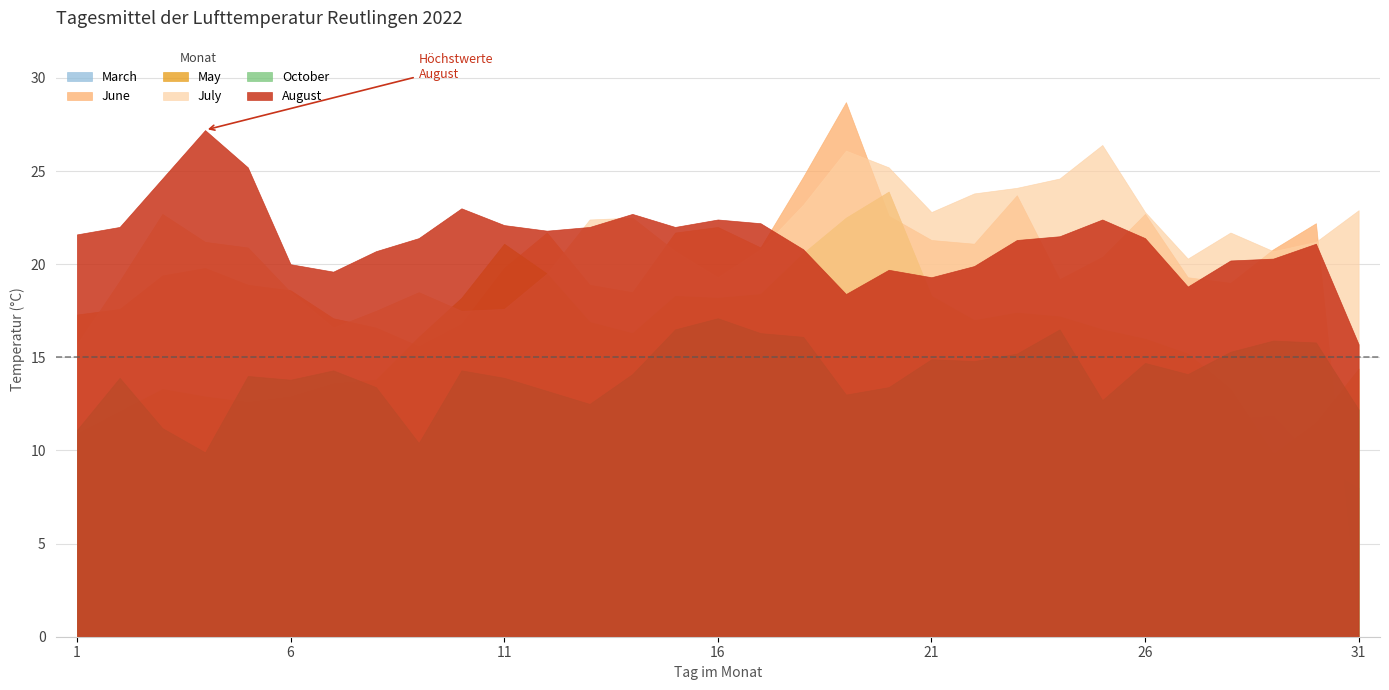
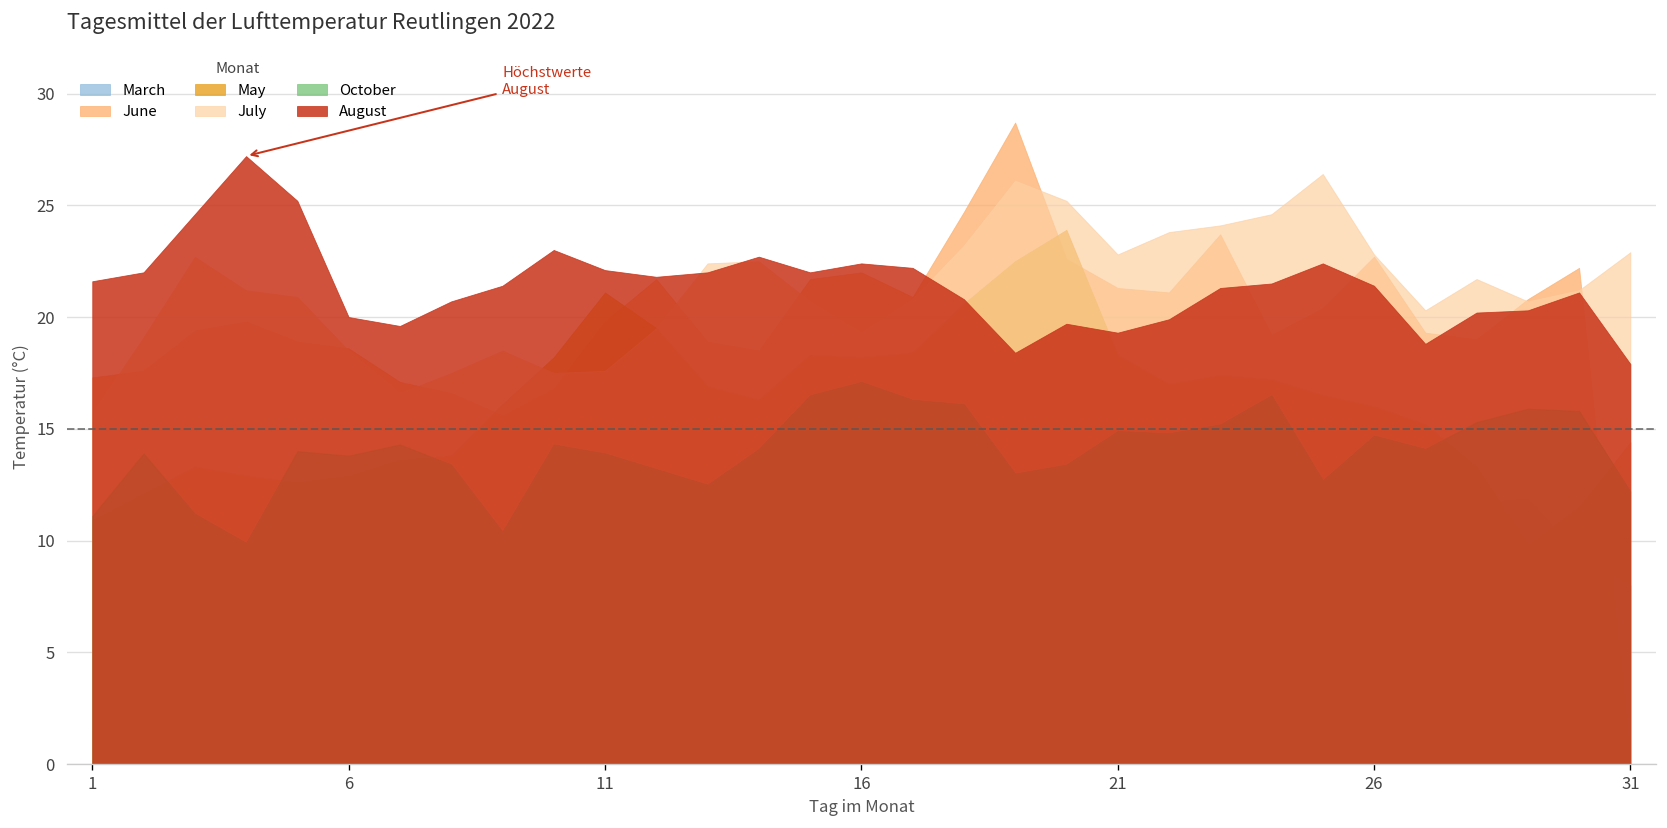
August, 31: 15.7 -> 17.9
